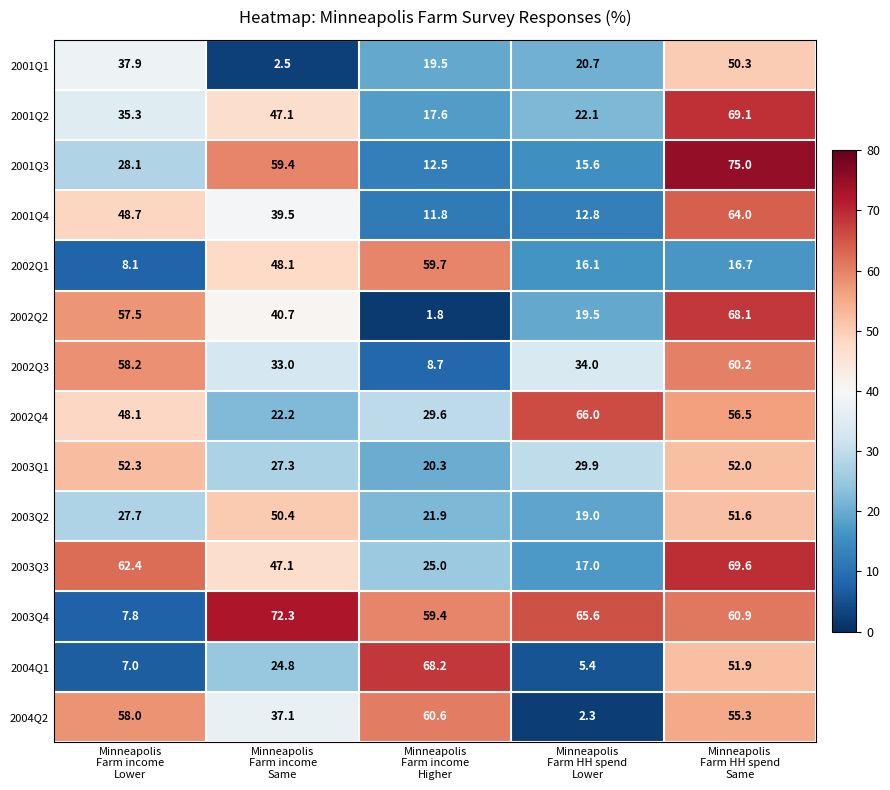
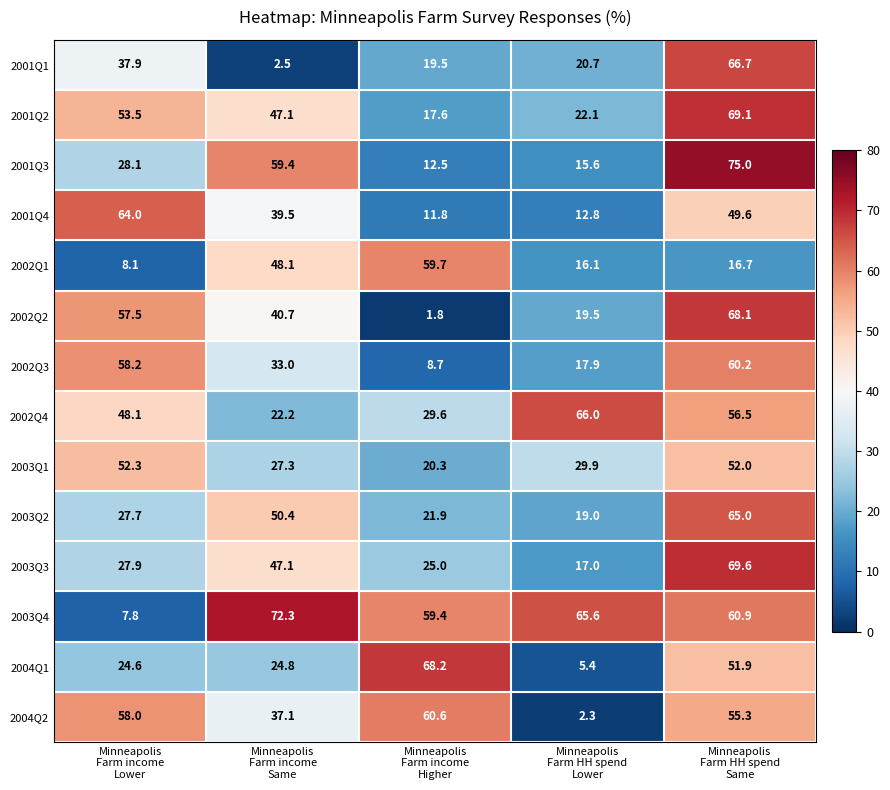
2001Q1, Minneapolis Farm HH spend Same: 50.3 -> 66.7
2001Q2, Minneapolis Farm income Lower: 35.3 -> 53.5
2001Q4, Minneapolis Farm income Lower: 48.7 -> 64.0
2001Q4, Minneapolis Farm HH spend Same: 64.0 -> 49.6
2002Q3, Minneapolis Farm HH spend Lower: 34.0 -> 17.9
2003Q2, Minneapolis Farm HH spend Same: 51.6 -> 65.0
2003Q3, Minneapolis Farm income Lower: 62.4 -> 27.9
2004Q1, Minneapolis Farm income Lower: 7.0 -> 24.6
